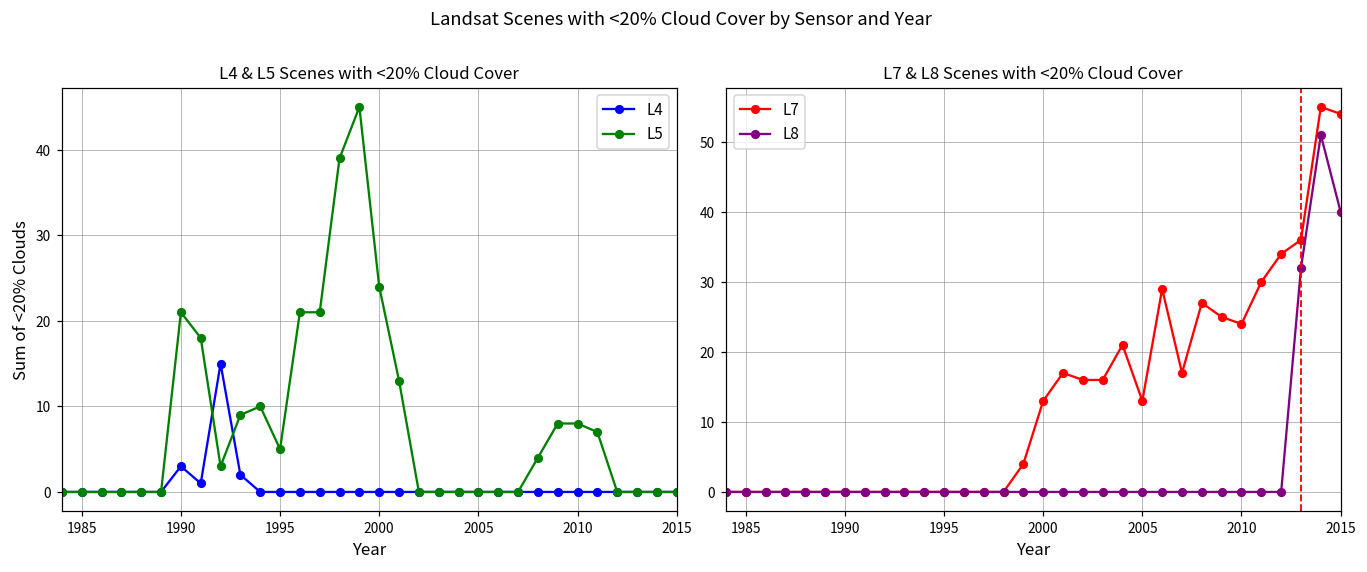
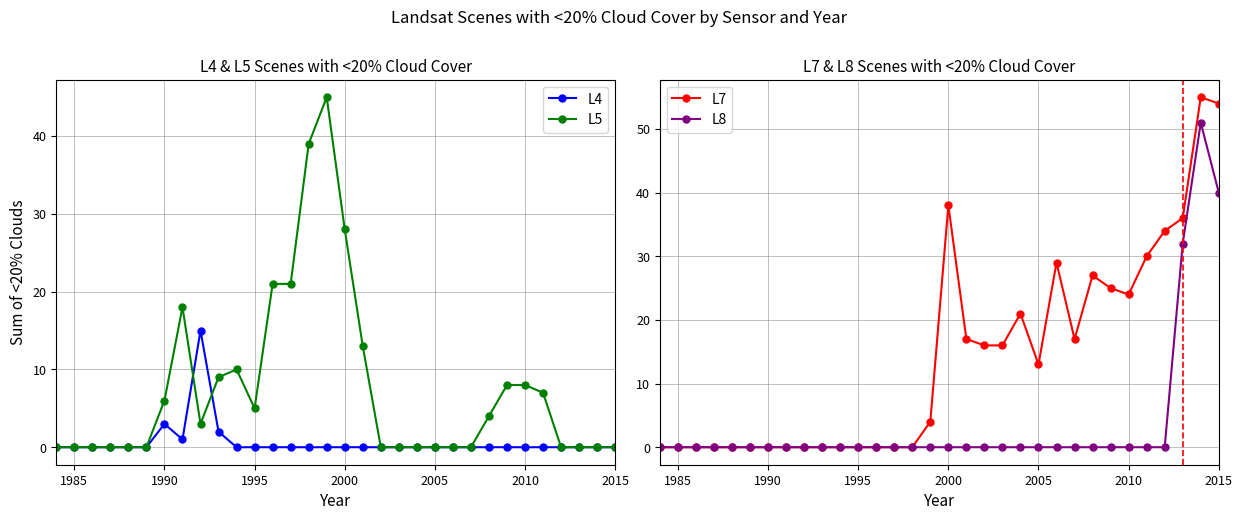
L4 & L5 Scenes with <20% Cloud Cover, L5, 1990: 21 -> 6
L4 & L5 Scenes with <20% Cloud Cover, L5, 2000: 24 -> 28
L7 & L8 Scenes with <20% Cloud Cover, L7, 2000: 13 -> 38
